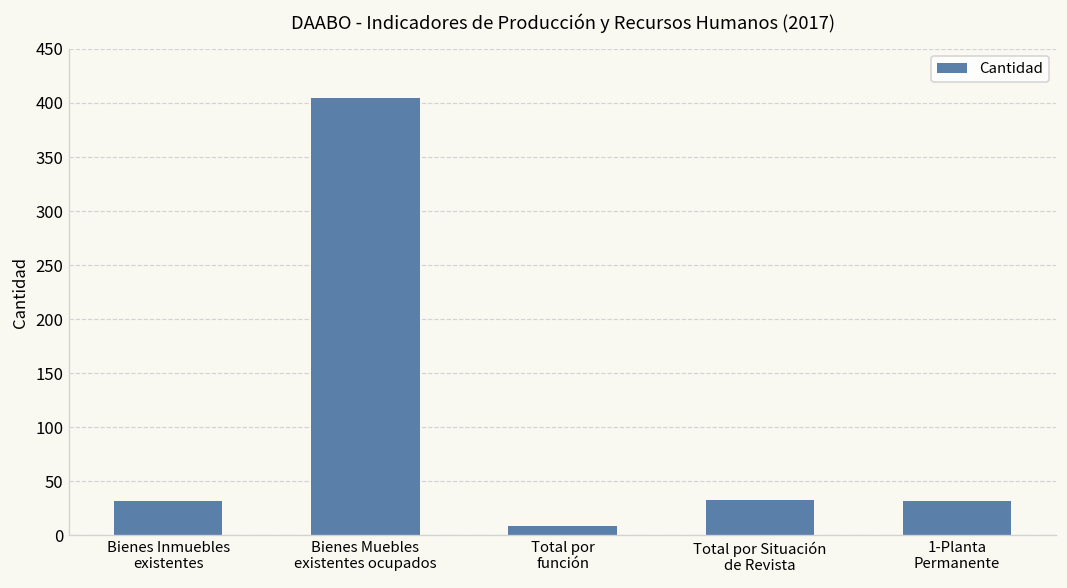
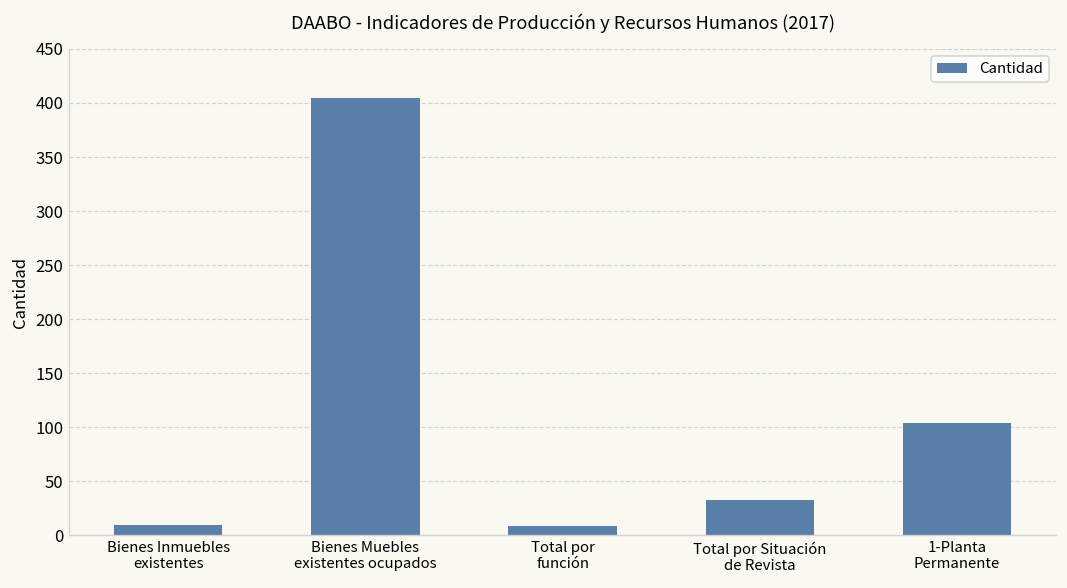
Bienes Inmuebles existentes: 30 -> 10
1-Planta Permanente: 30 -> 100
